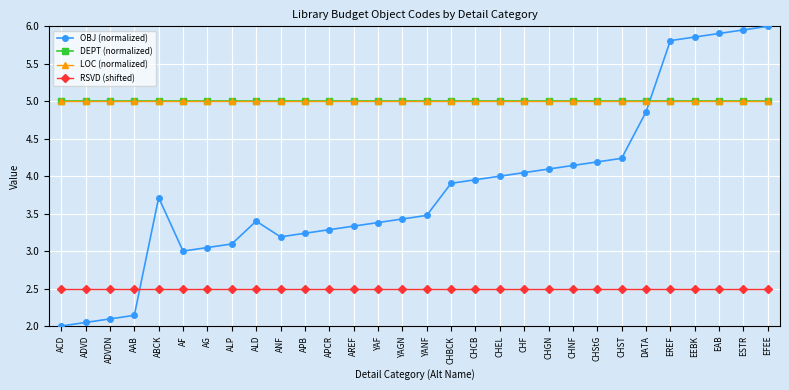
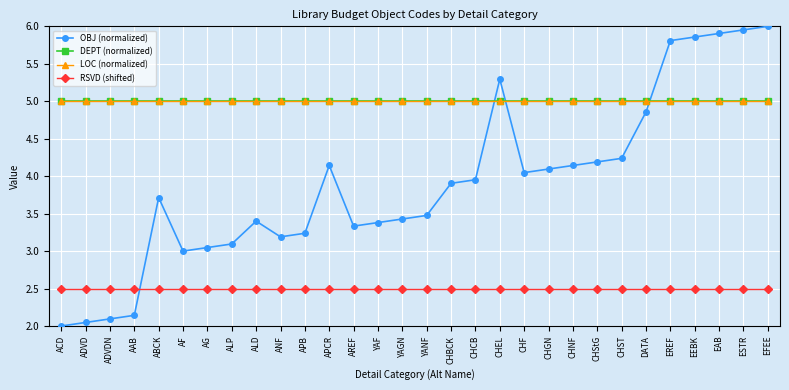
OBJ (normalized), APCR: 3.3 -> 4.1
OBJ (normalized), CHEL: 4.0 -> 5.3
